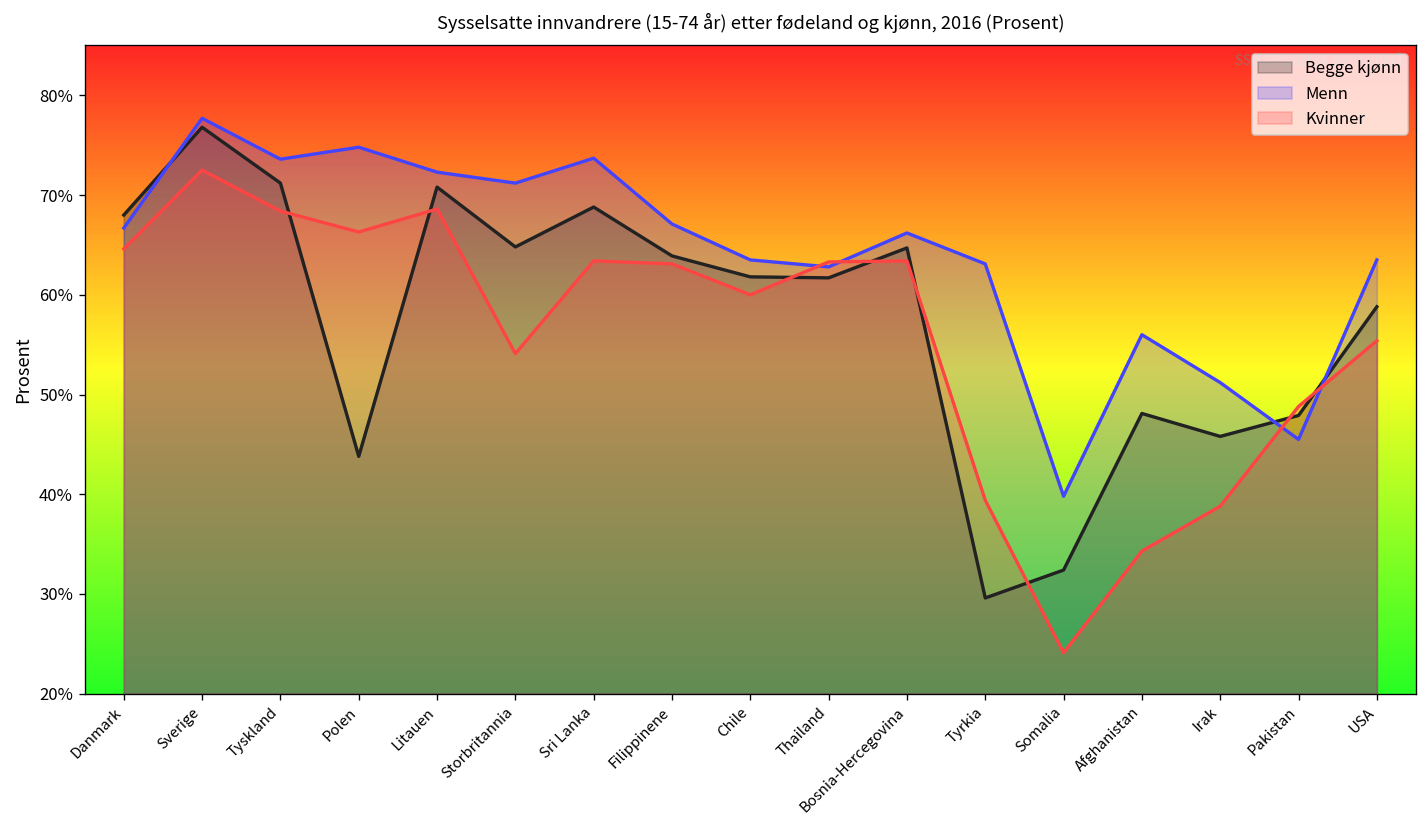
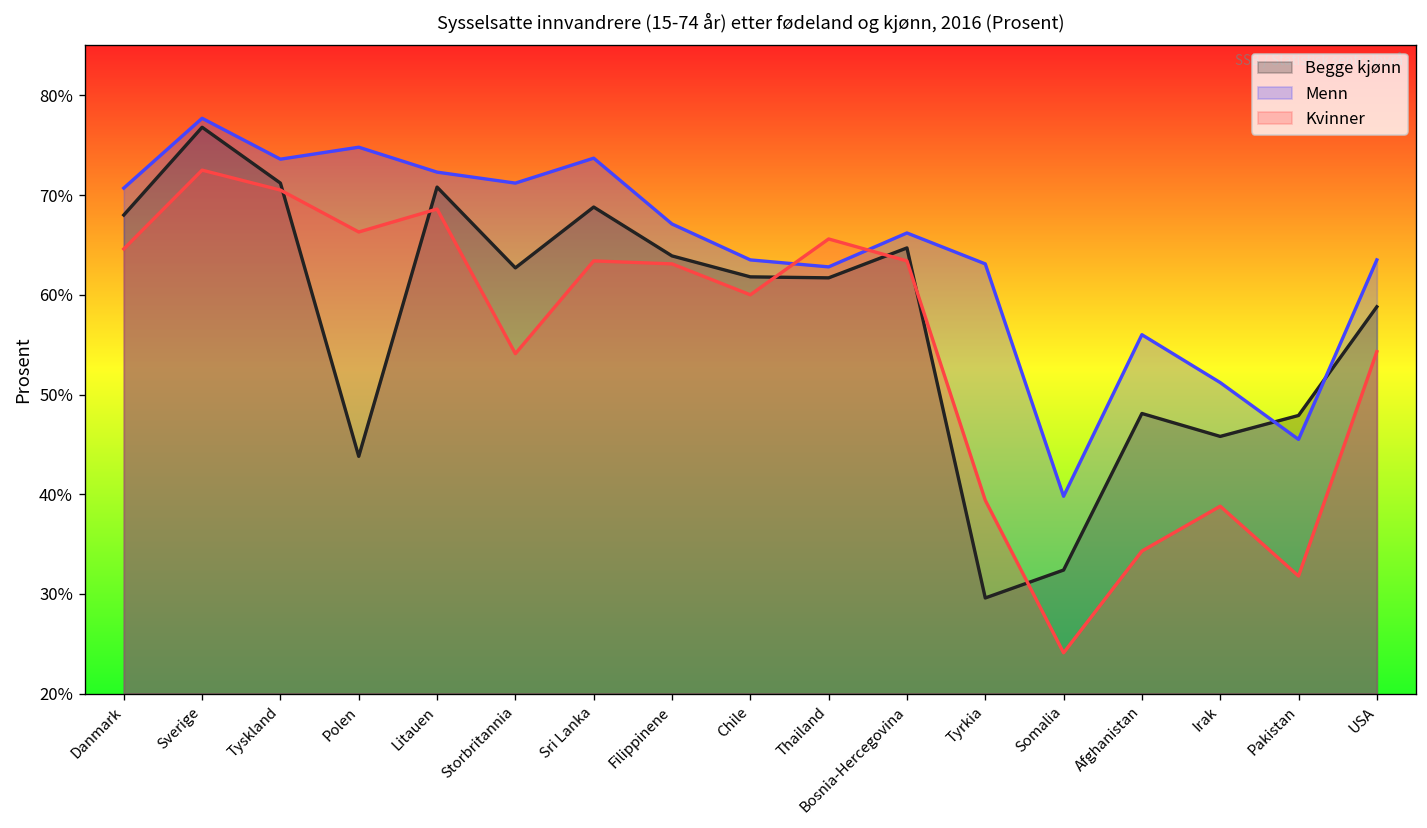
Menn, Danmark: 67% -> 71%
Kvinner, Tyskland: 68% -> 71%
Begge kjønn, Storbritannia: 65% -> 63%
Kvinner, Thailand: 63% -> 66%
Kvinner, Pakistan: 49% -> 32%
Kvinner, USA: 55% -> 54%
